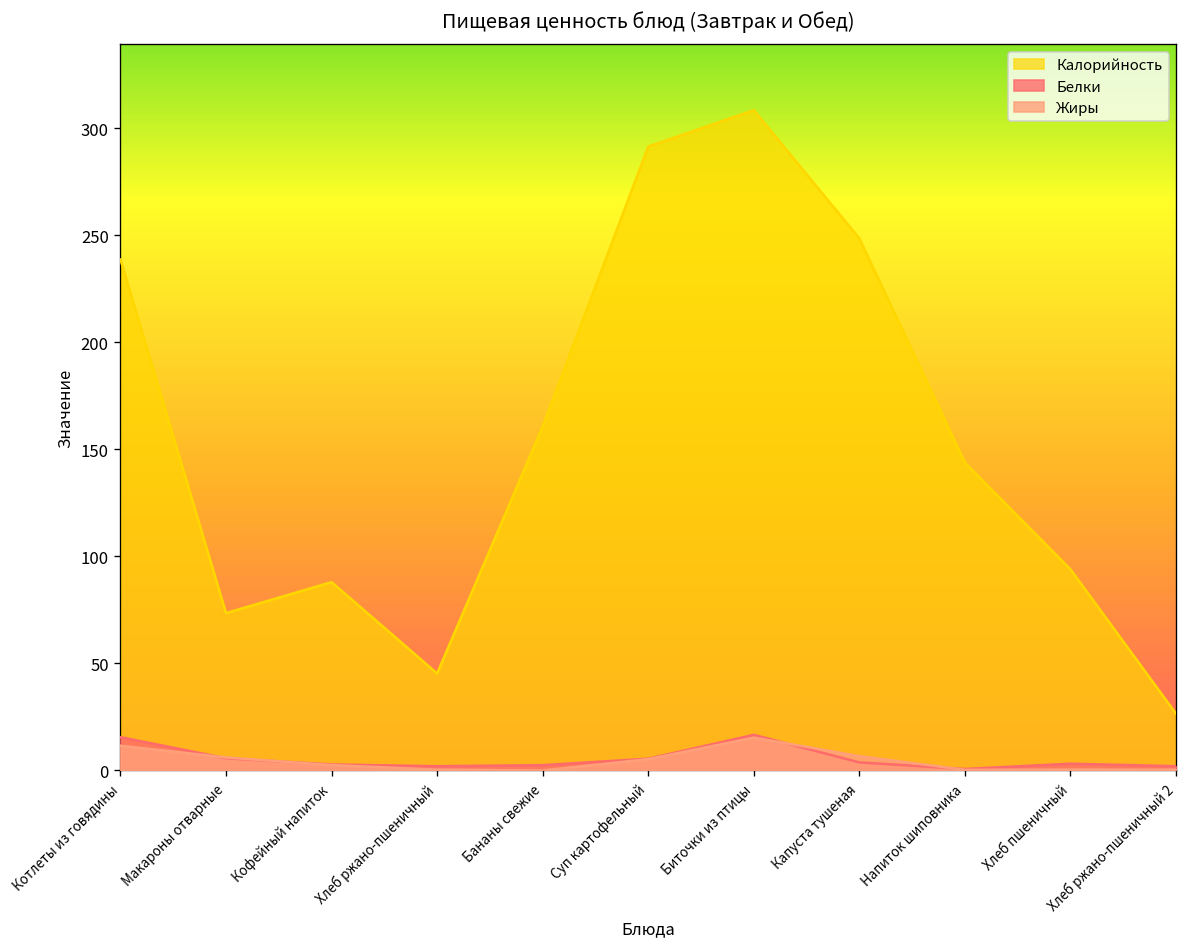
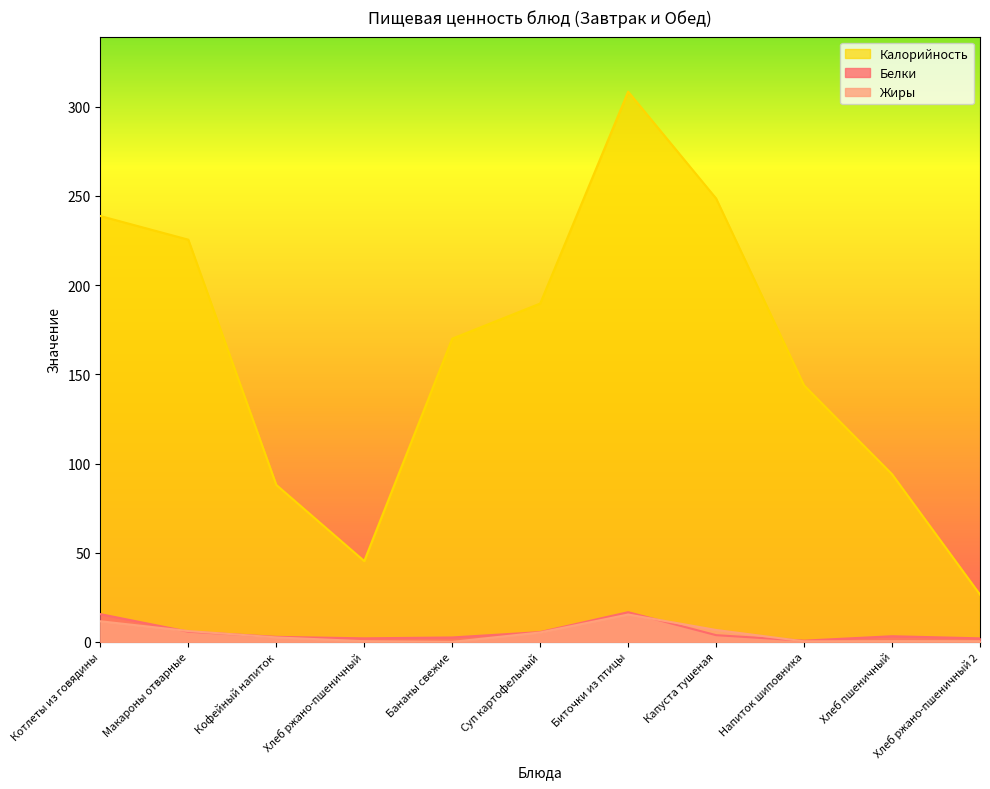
Калорийность, Макароны отварные: 74 -> 226
Калорийность, Бананы свежие: 161 -> 170
Калорийность, Суп картофельный: 292 -> 190
